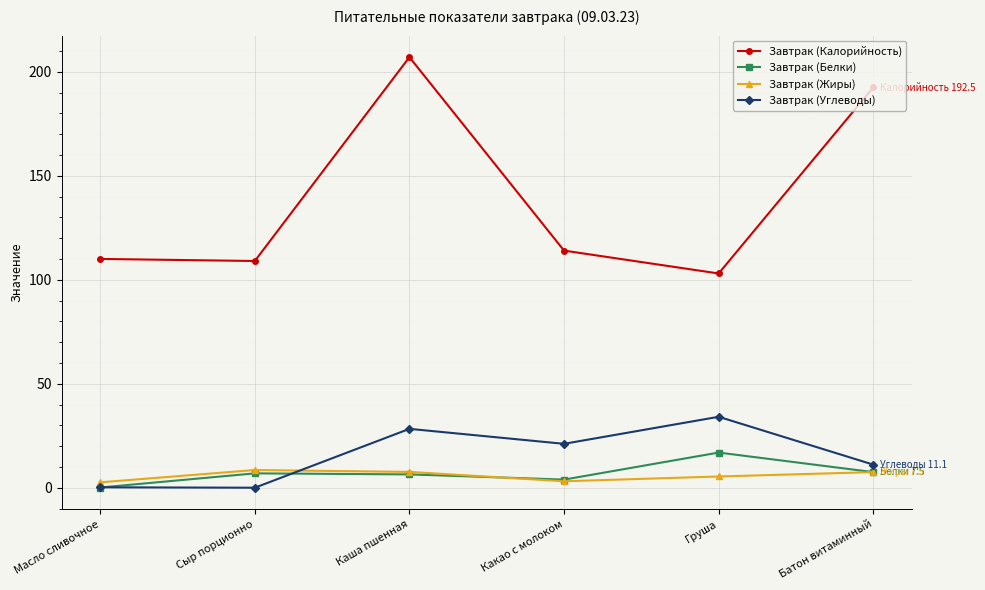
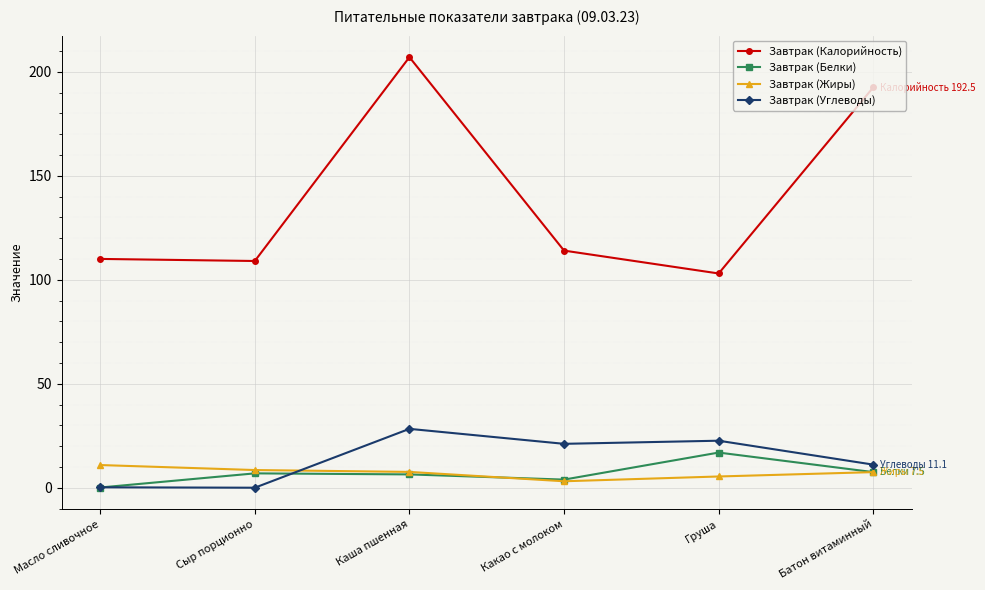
Завтрак (Жиры), Масло сливочное: 3 -> 11
Завтрак (Углеводы), Груша: 34 -> 23
